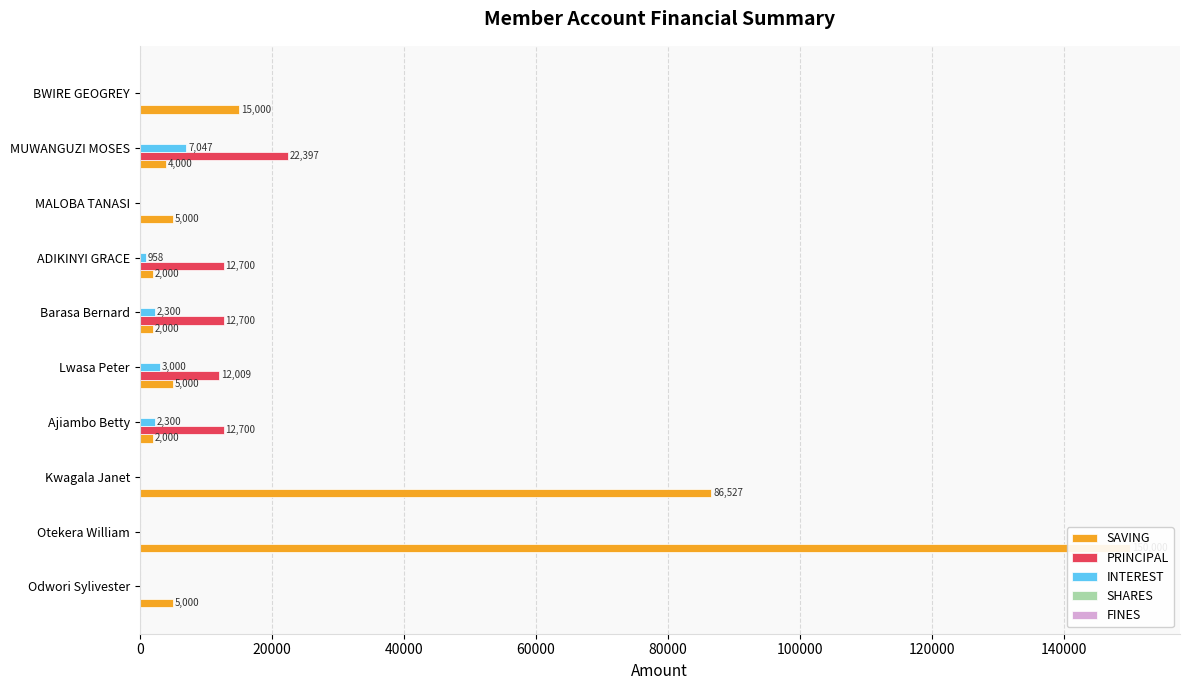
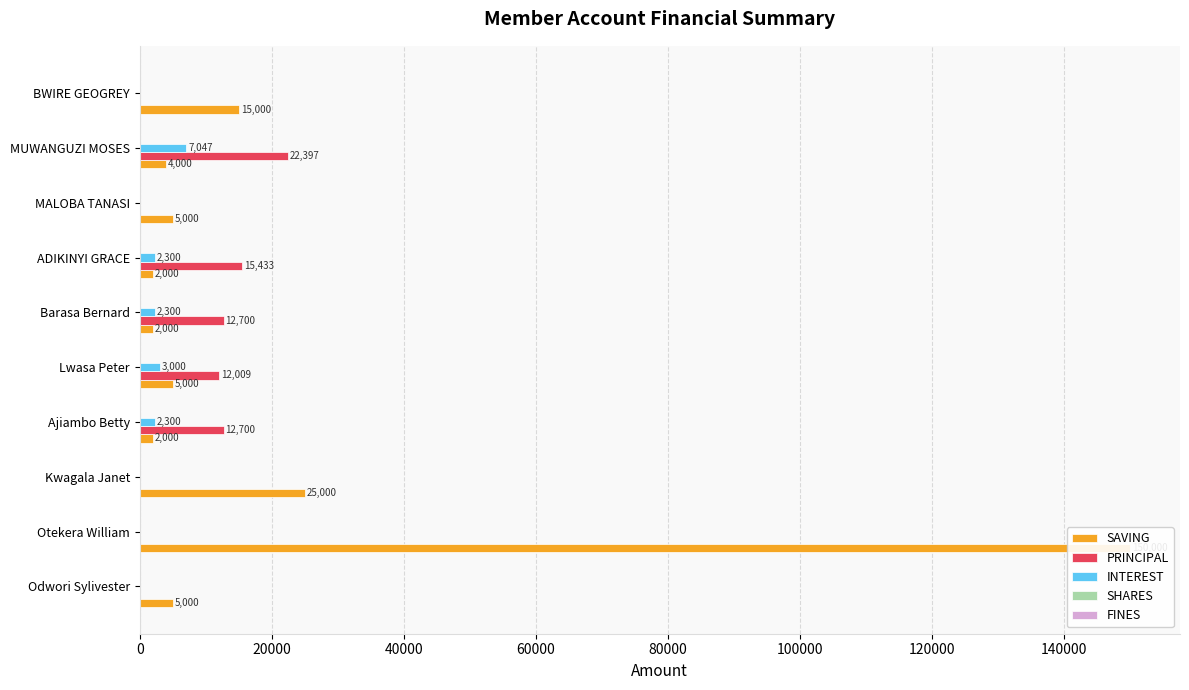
INTEREST, ADIKINYI GRACE: 958 -> 2,300
PRINCIPAL, ADIKINYI GRACE: 12,700 -> 15,433
SAVING, Kwagala Janet: 86,527 -> 25,000
